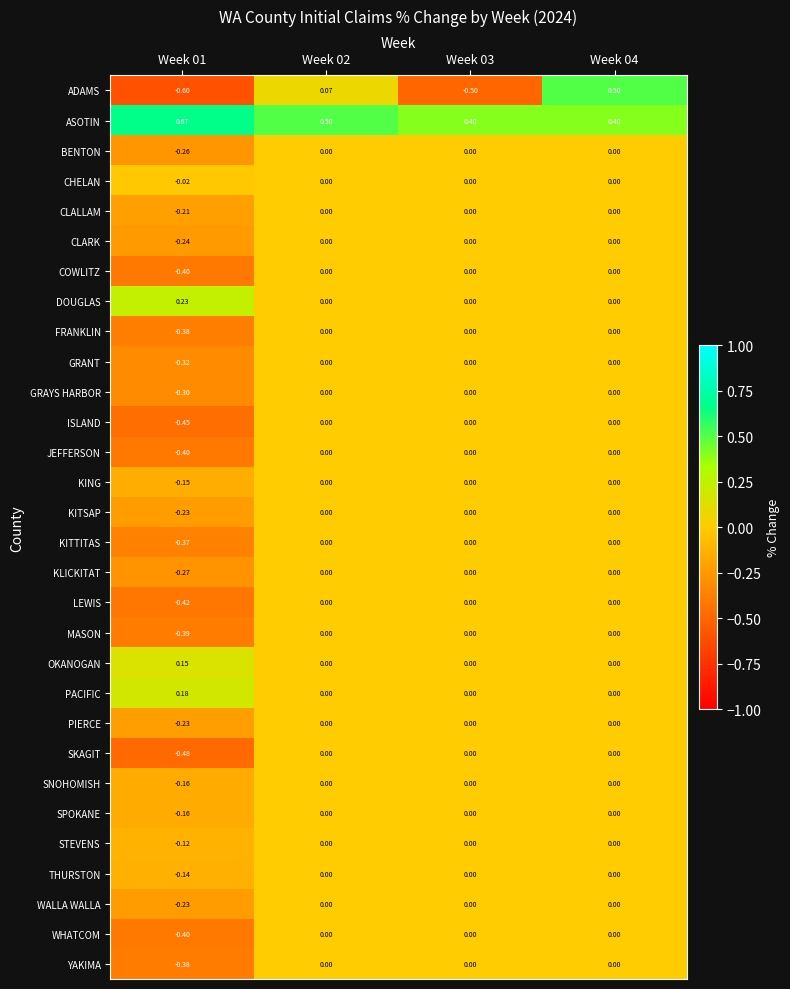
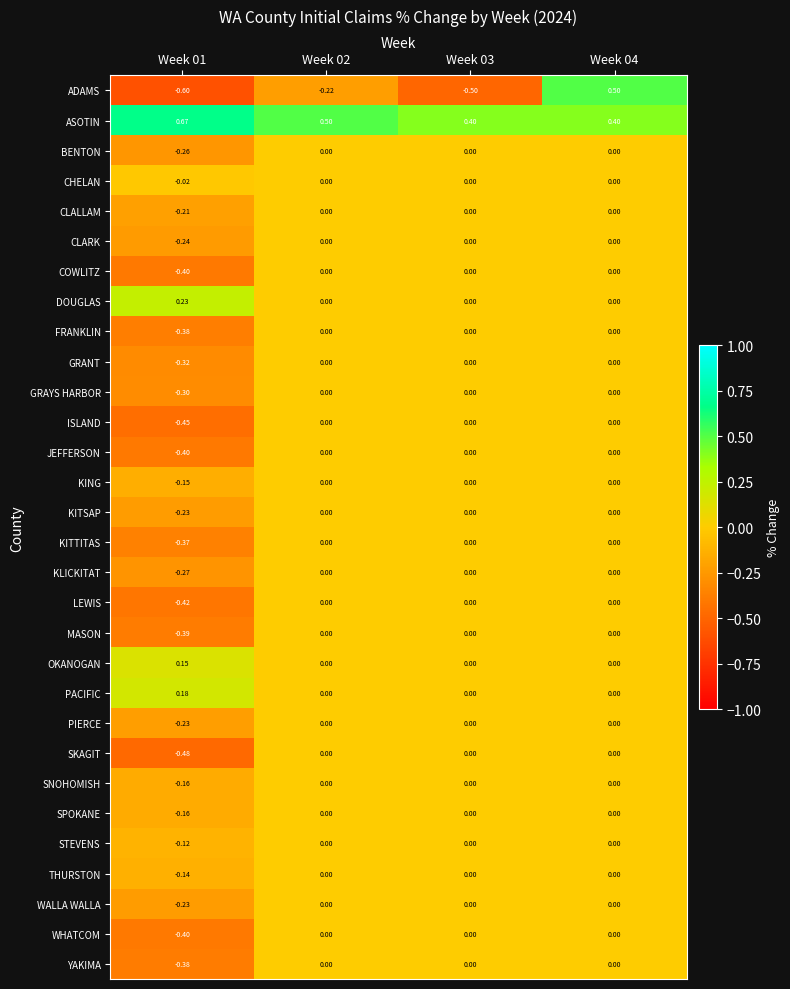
ADAMS, Week 02: 0.07 -> -0.22
